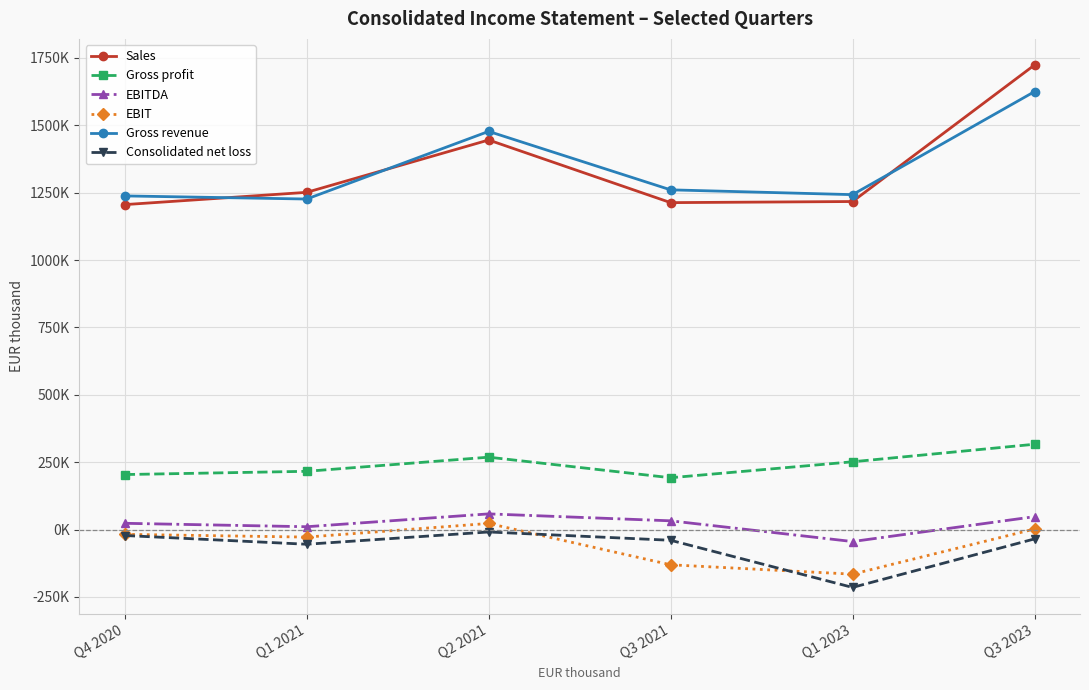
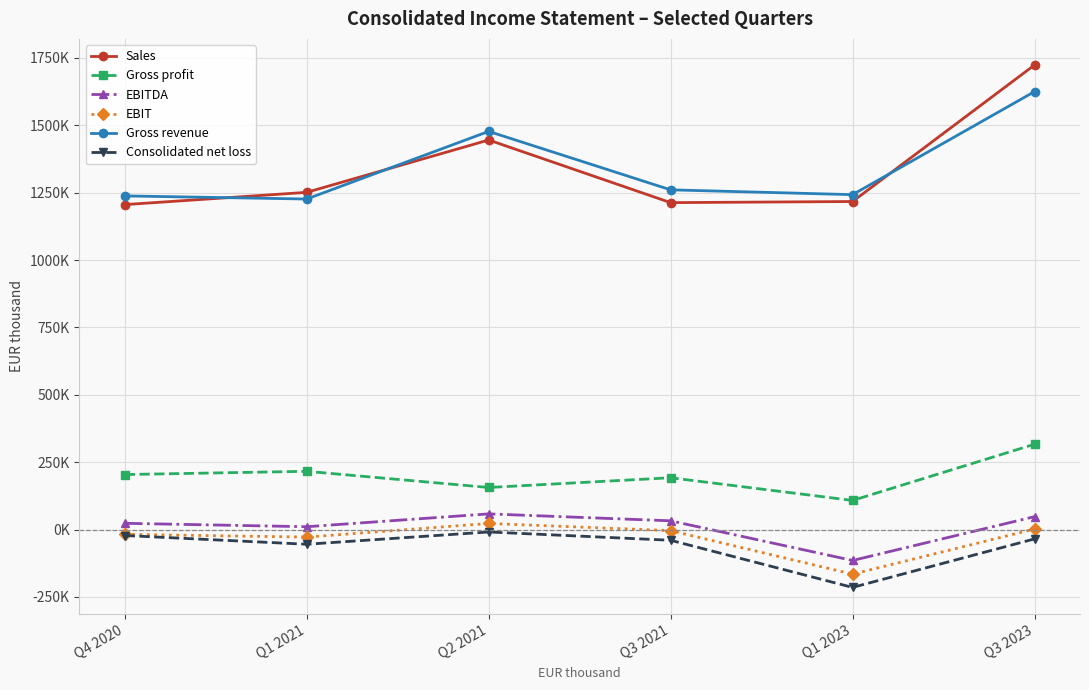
Gross profit, Q2 2021: 270000 -> 160000
EBIT, Q3 2021: -130000 -> 0
Gross profit, Q1 2023: 250000 -> 110000
EBITDA, Q1 2023: -40000 -> -110000
